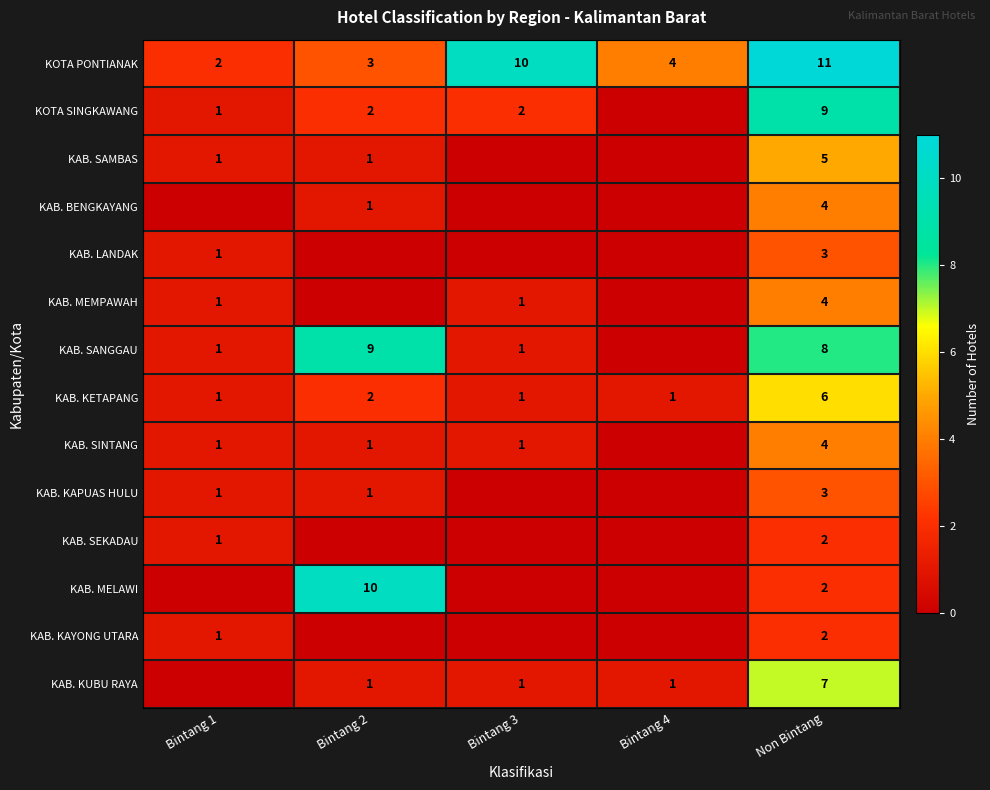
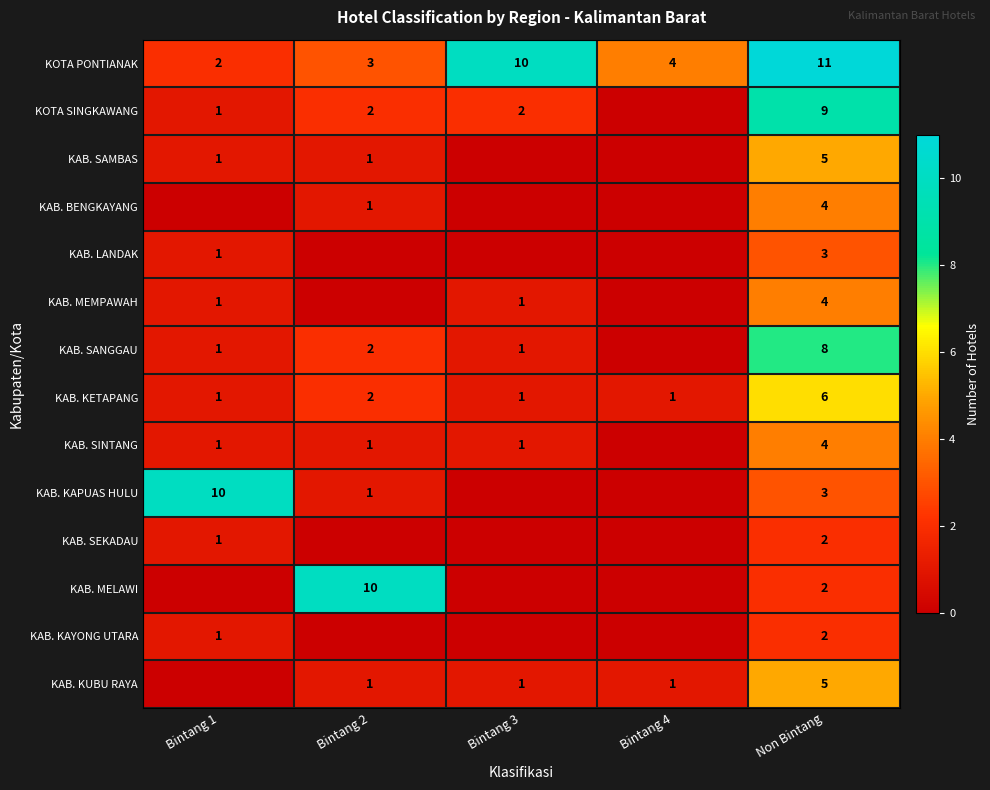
KAB. SANGGAU, Bintang 2: 9 -> 2
KAB. KAPUAS HULU, Bintang 1: 1 -> 10
KAB. KUBU RAYA, Non Bintang: 7 -> 5
